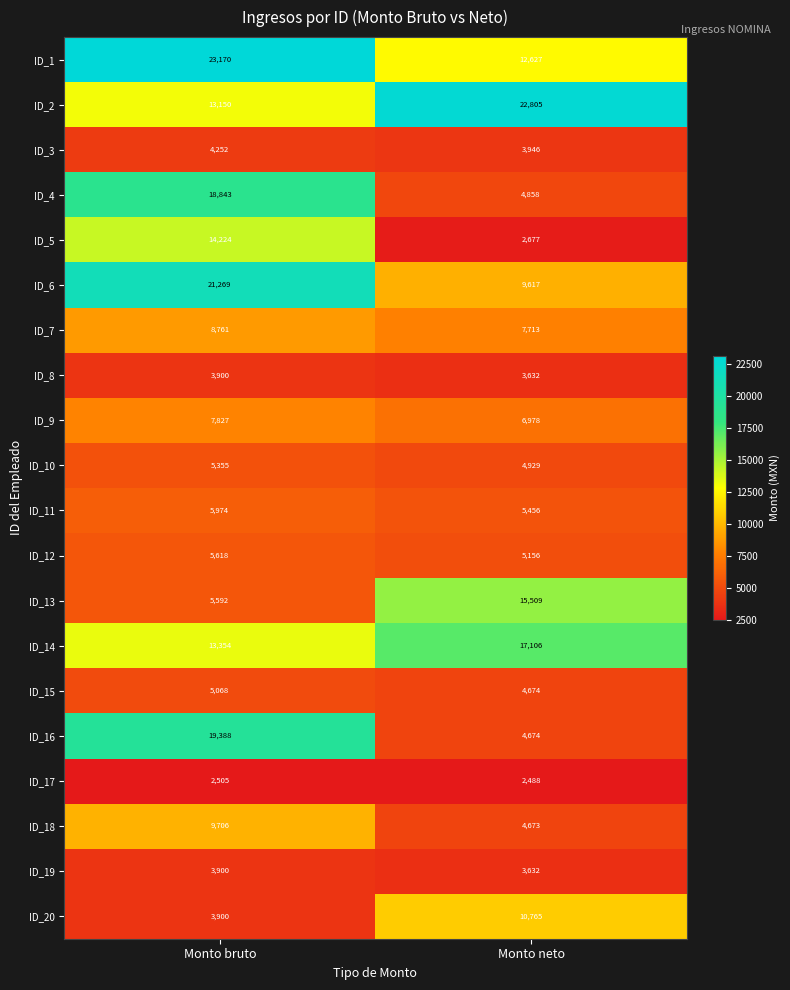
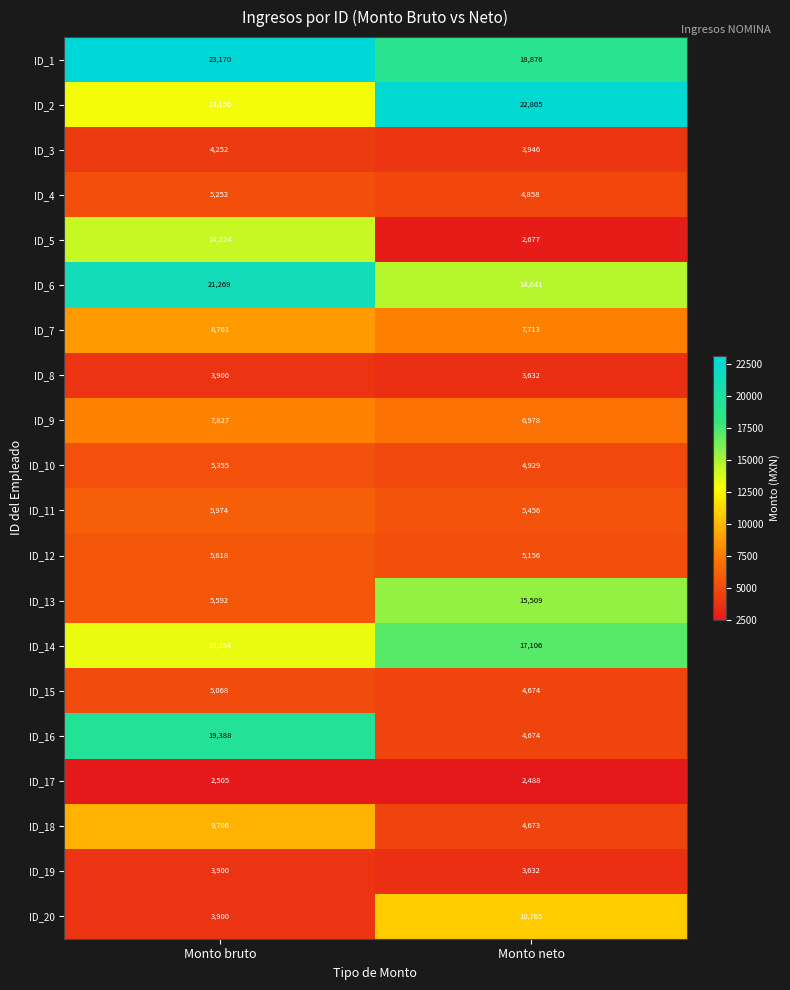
ID_1, Monto neto: 12,627 -> 18,876
ID_4, Monto bruto: 18,843 -> 5,252
ID_6, Monto neto: 9,617 -> 14,641
